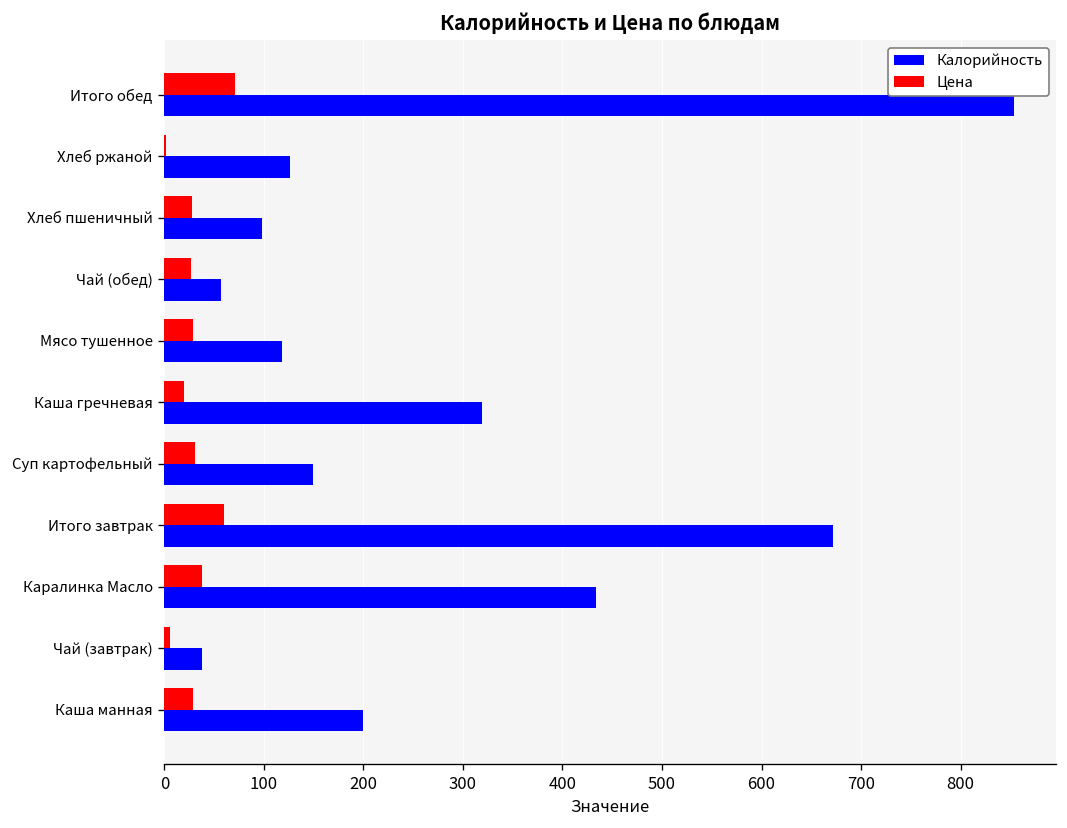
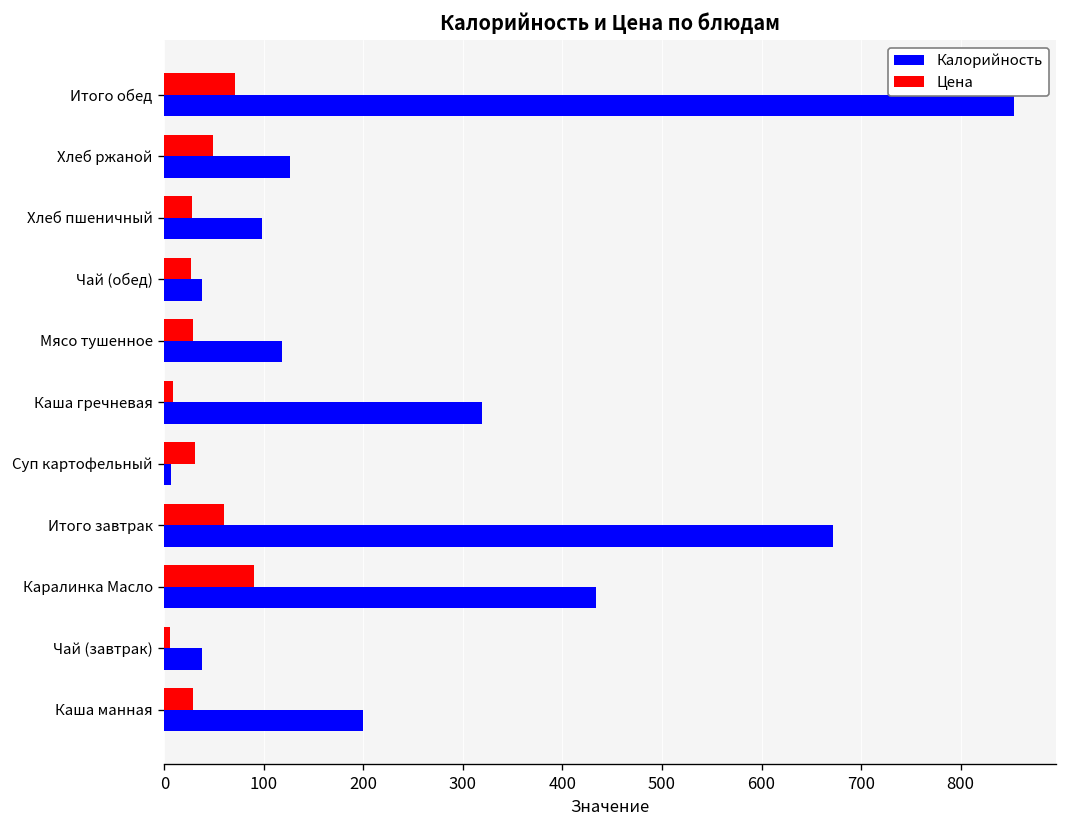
Цена, Хлеб ржаной: 0 -> 50
Калорийность, Чай (обед): 60 -> 40
Цена, Каша гречневая: 20 -> 10
Калорийность, Суп картофельный: 150 -> 10
Цена, Каралинка Масло: 40 -> 90
